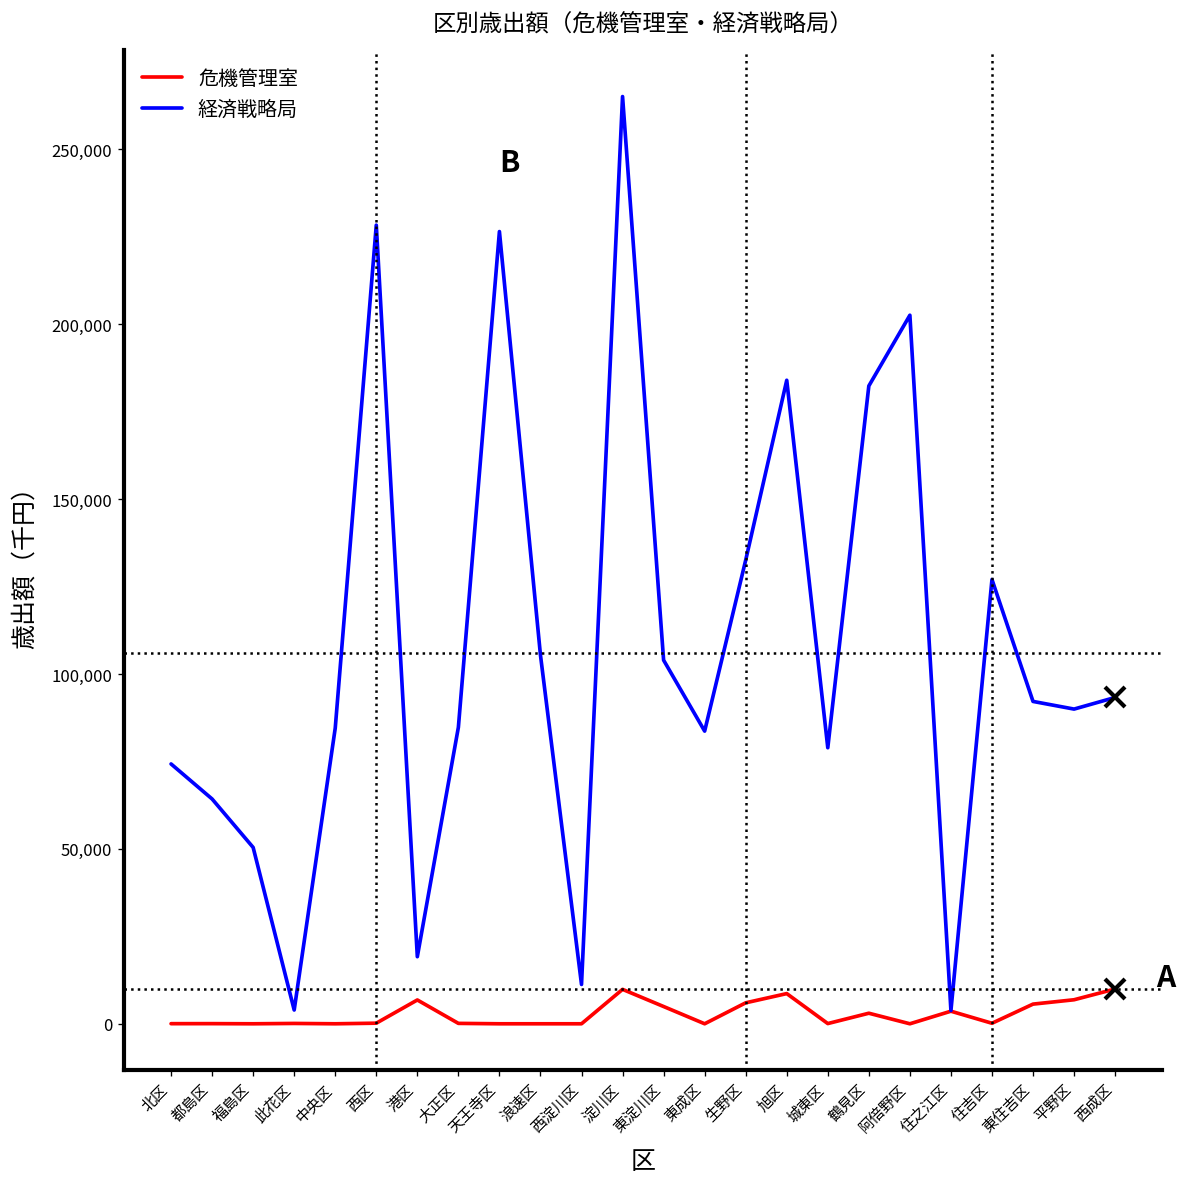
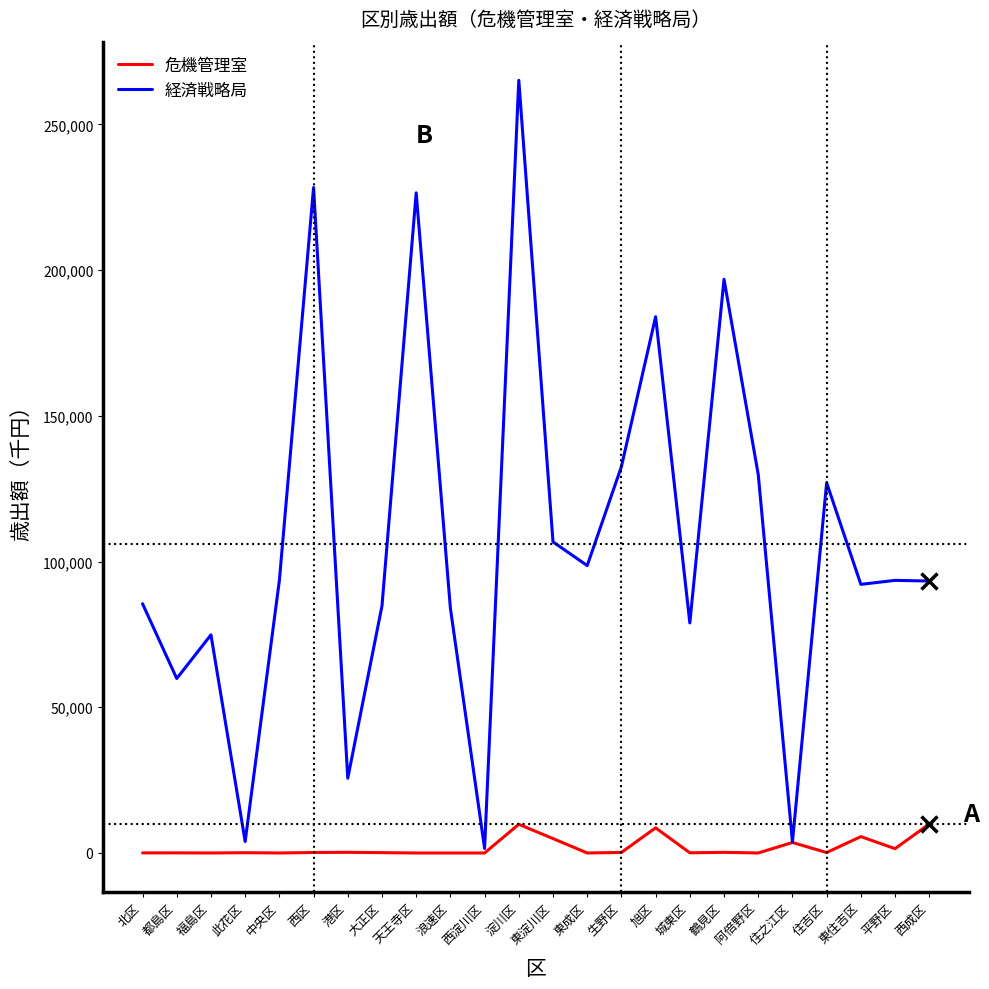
経済戦略局, 北区: 74,000 -> 86,000
経済戦略局, 都島区: 64,000 -> 60,000
経済戦略局, 福島区: 50,000 -> 75,000
経済戦略局, 中央区: 85,000 -> 93,000
危機管理室, 港区: 7,000 -> 0
経済戦略局, 港区: 19,000 -> 26,000
経済戦略局, 浪速区: 105,000 -> 84,000
経済戦略局, 西淀川区: 11,000 -> 2,000
経済戦略局, 東淀川区: 104,000 -> 107,000
経済戦略局, 東成区: 84,000 -> 99,000
危機管理室, 生野区: 6,000 -> 0
危機管理室, 鶴見区: 3,000 -> 0
経済戦略局, 鶴見区: 182,000 -> 197,000
経済戦略局, 阿倍野区: 203,000 -> 130,000
危機管理室, 平野区: 7,000 -> 1,000
経済戦略局, 平野区: 90,000 -> 94,000
